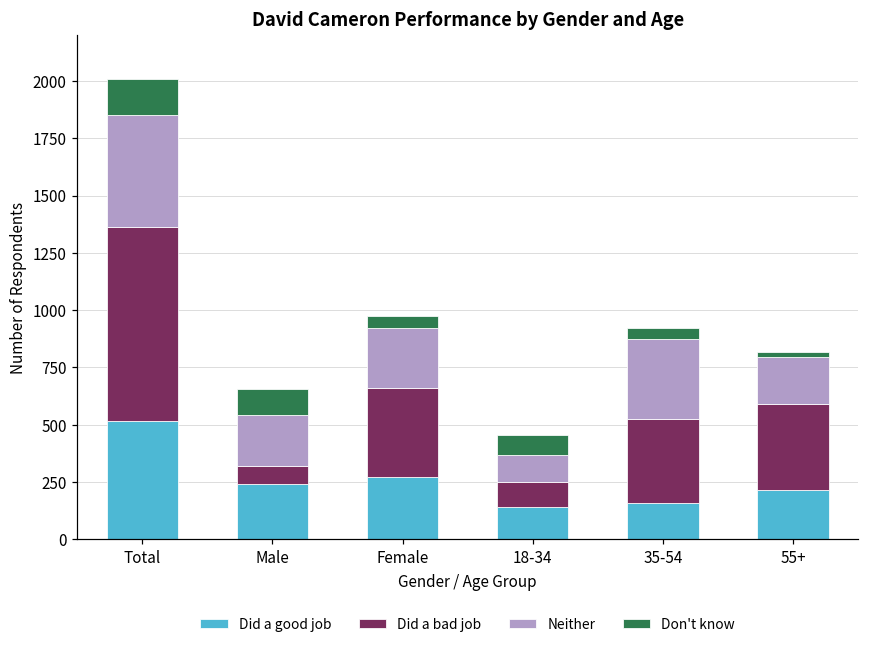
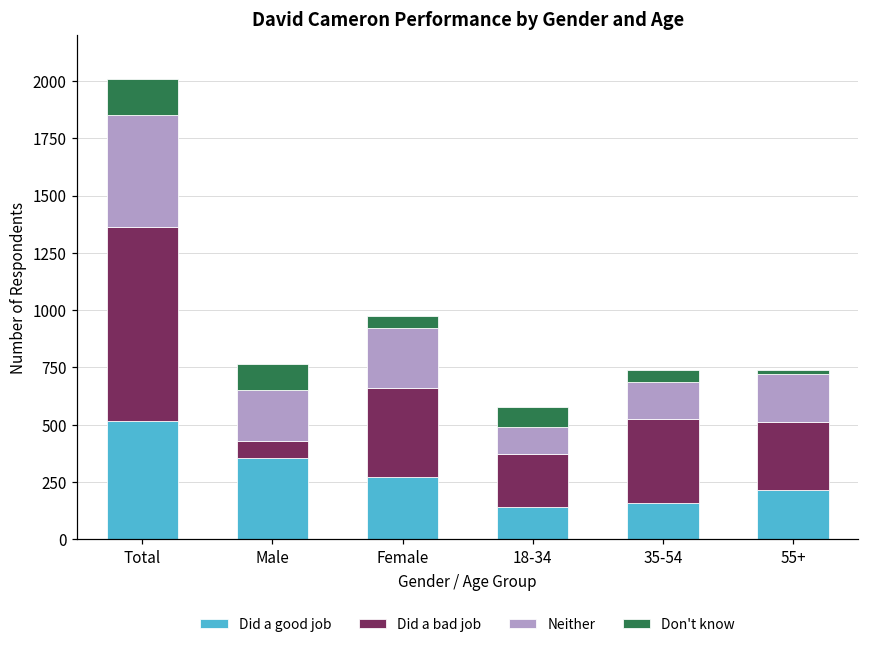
Did a good job, Male: 240 -> 360
Did a bad job, 18-34: 110 -> 230
Neither, 35-54: 350 -> 160
Did a bad job, 55+: 380 -> 300
